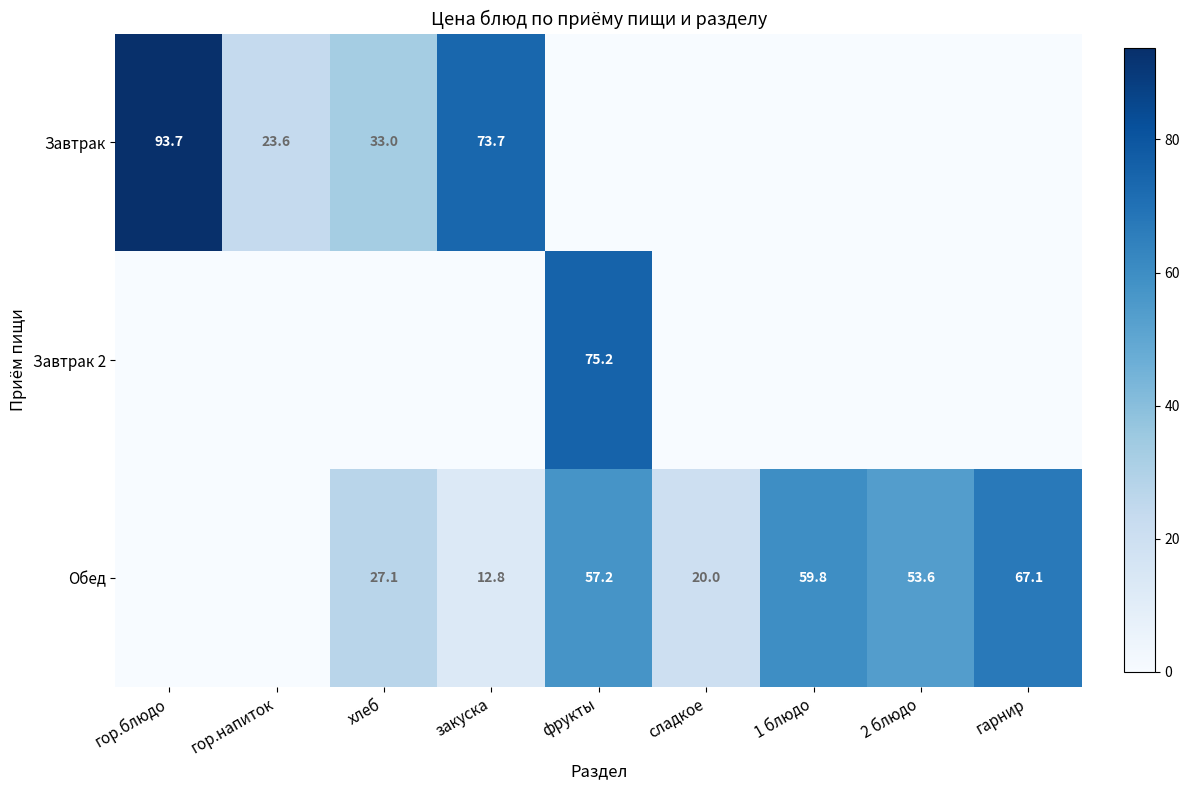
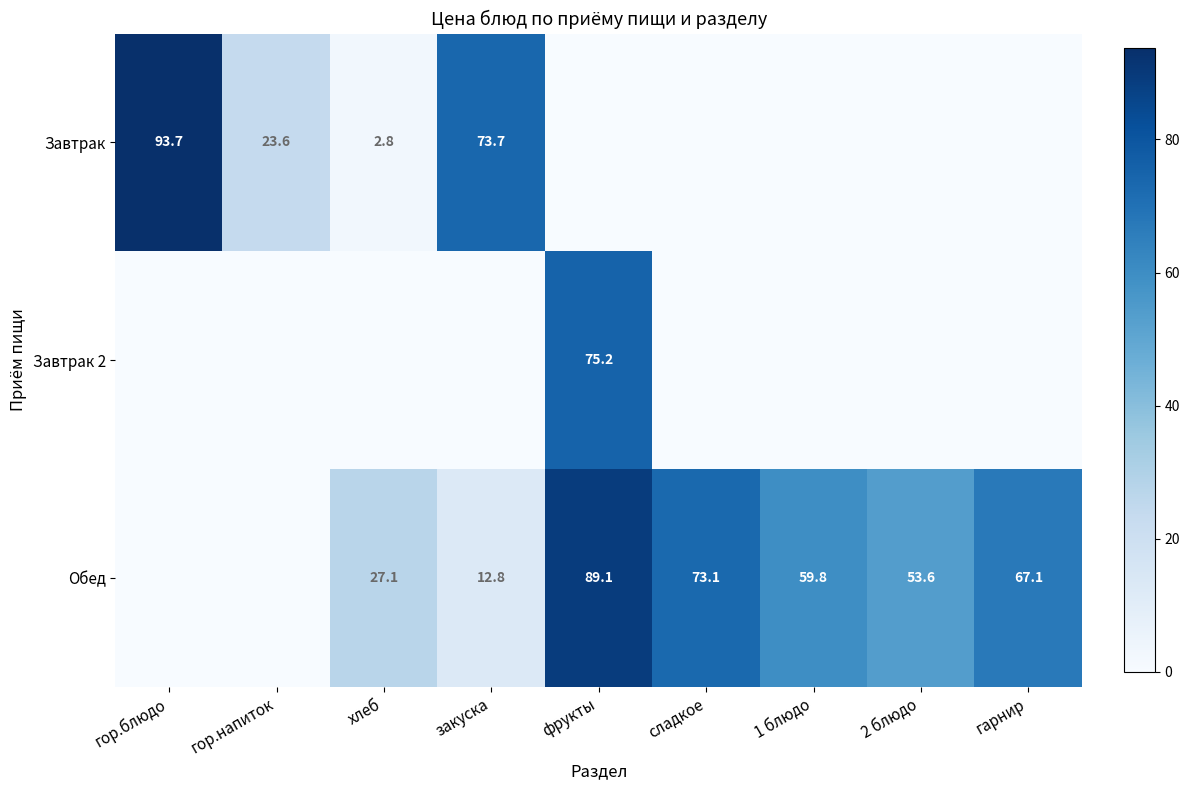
Завтрак, хлеб: 33.0 -> 2.8
Обед, фрукты: 57.2 -> 89.1
Обед, сладкое: 20.0 -> 73.1
